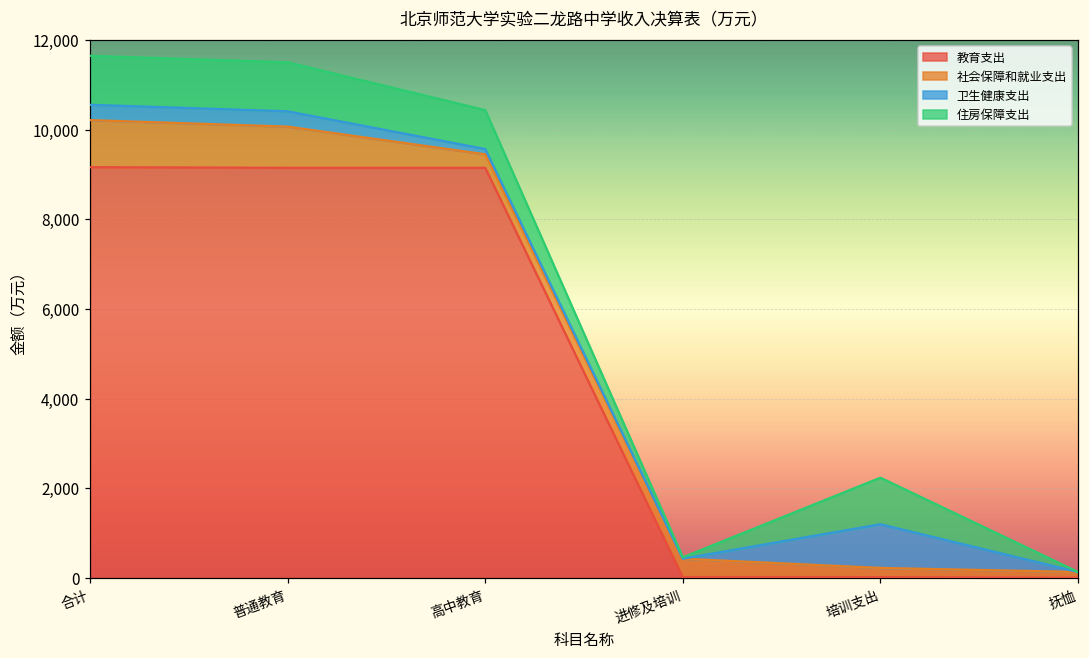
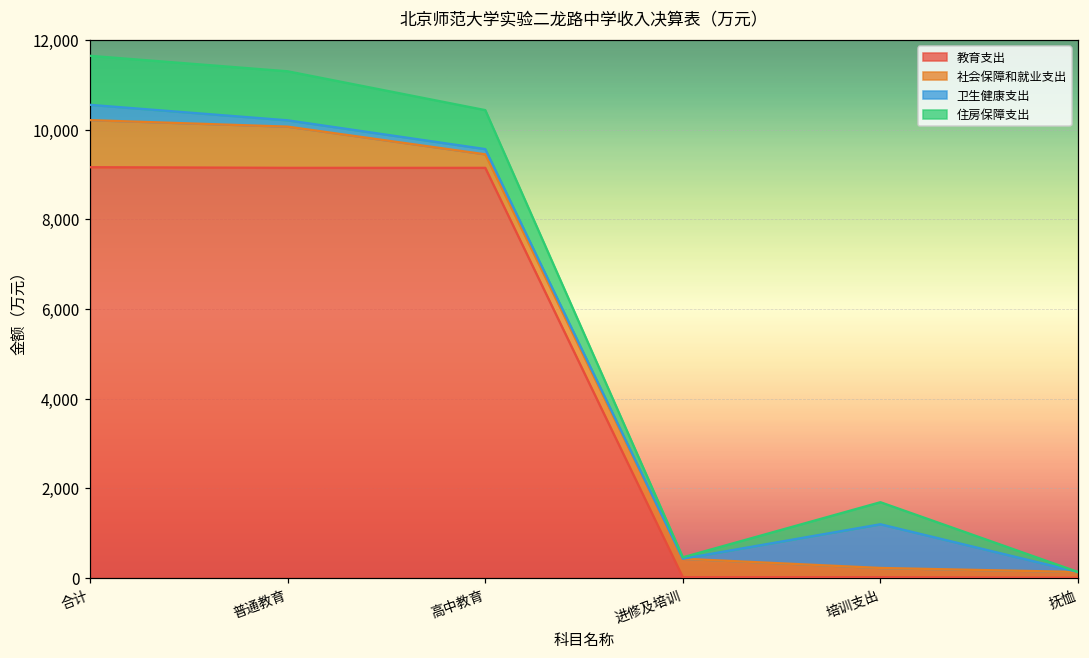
卫生健康支出, 普通教育: 300 -> 100
住房保障支出, 培训支出: 1,000 -> 500
